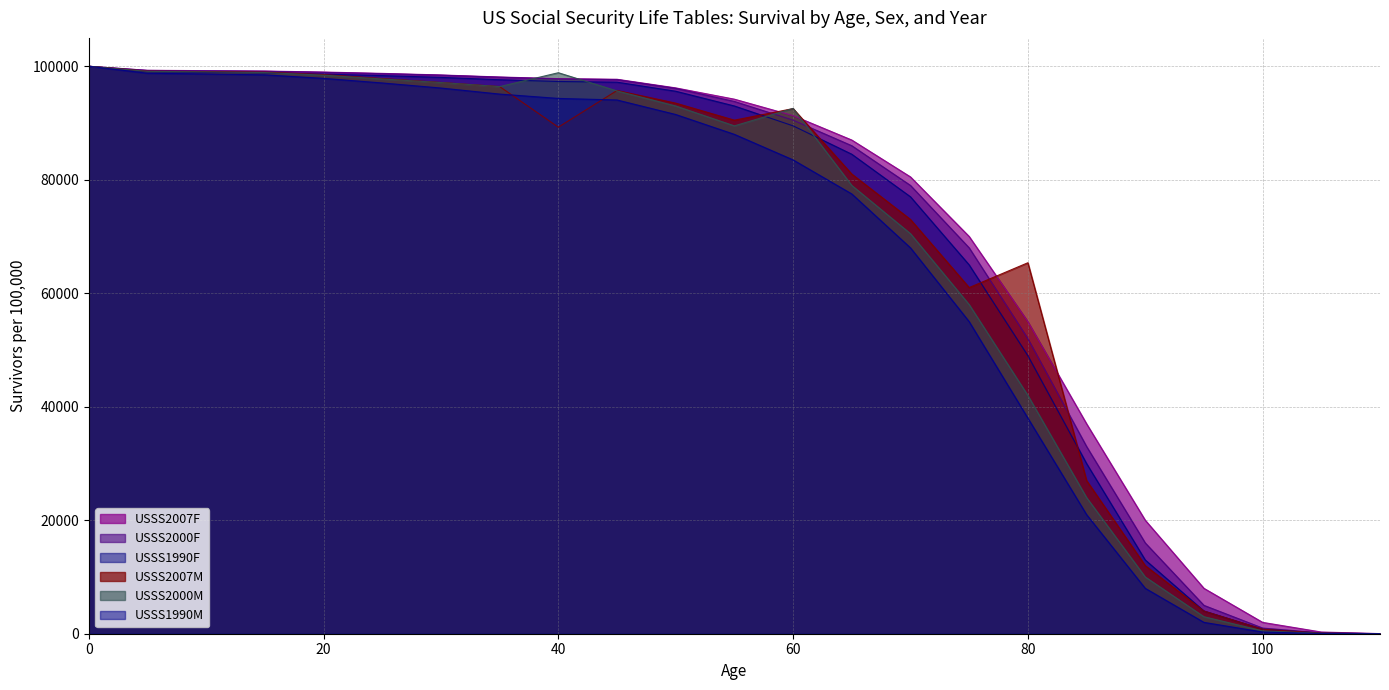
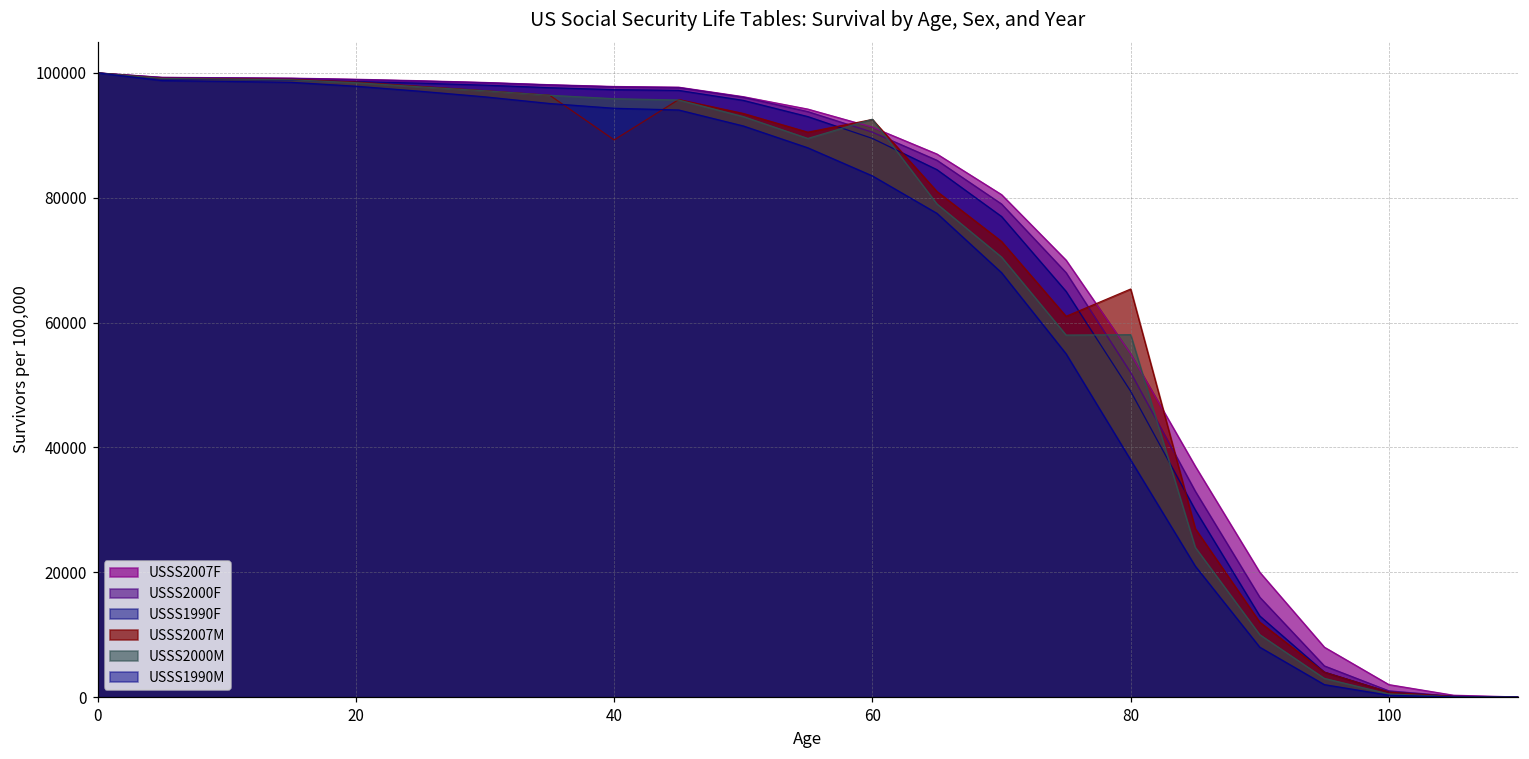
USSS2000M, 40: 99000 -> 96000
USSS2000M, 80: 42000 -> 58000
